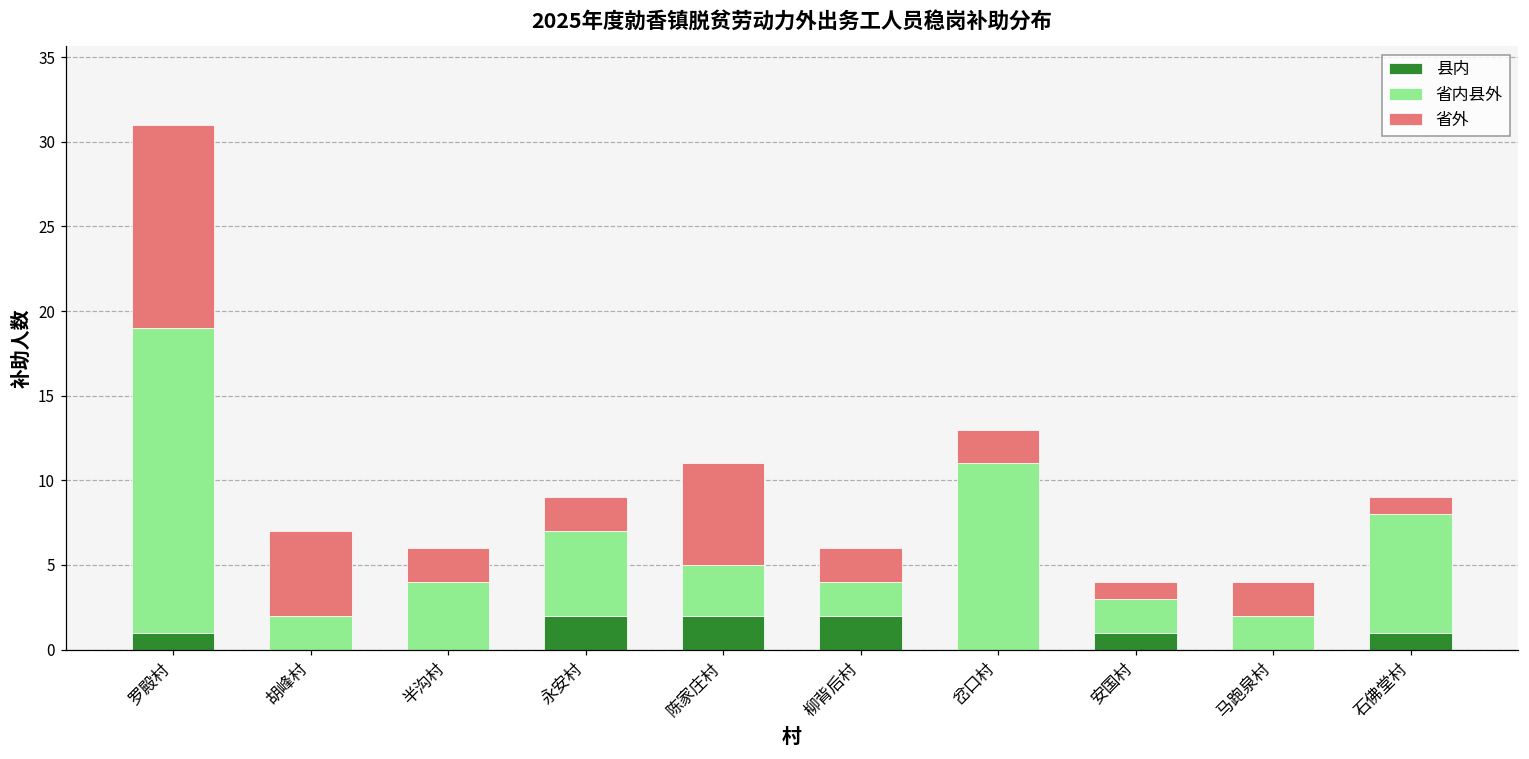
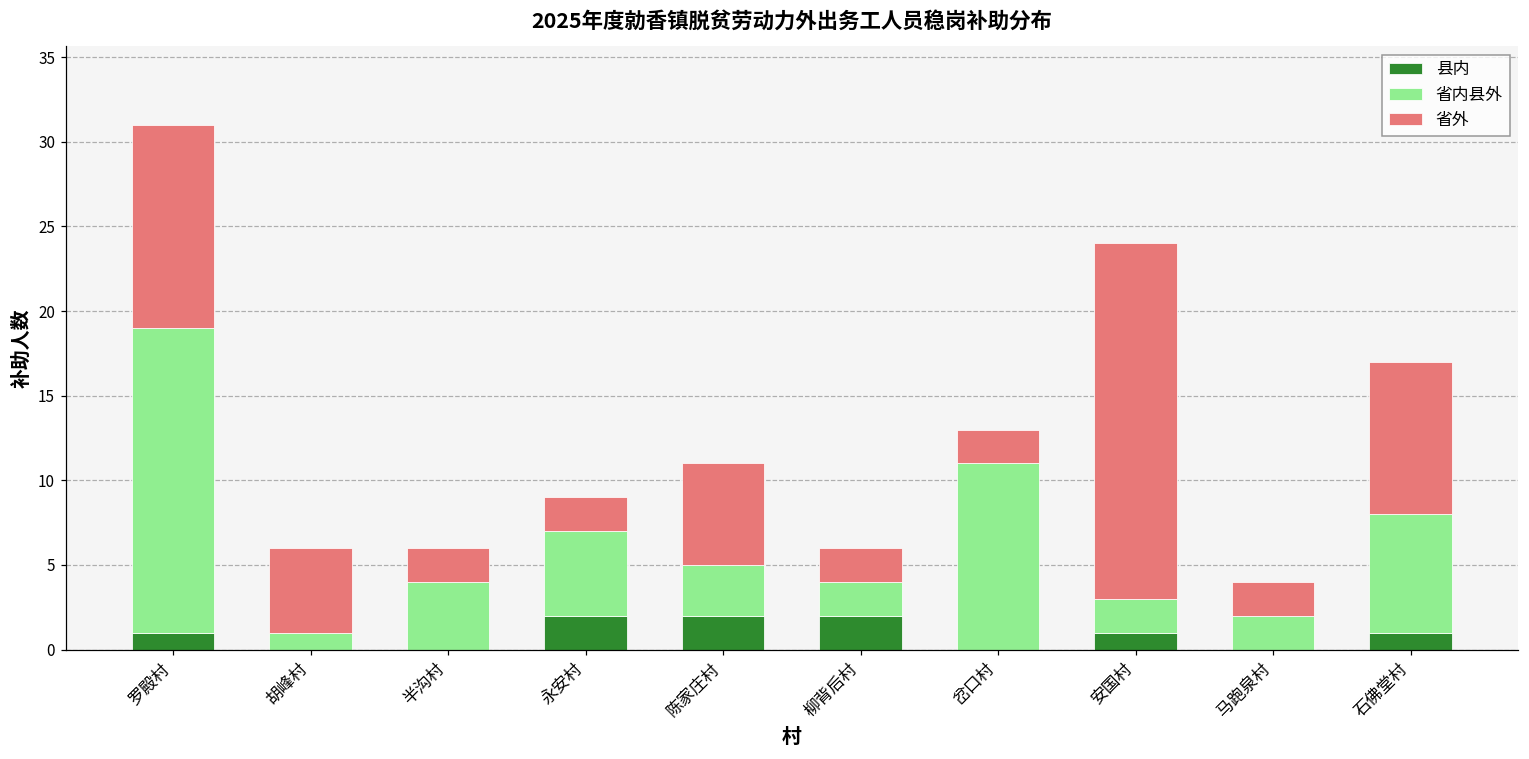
省内县外, 胡峰村: 2 -> 1
省外, 安国村: 1 -> 21
省外, 石佛堂村: 1 -> 9
